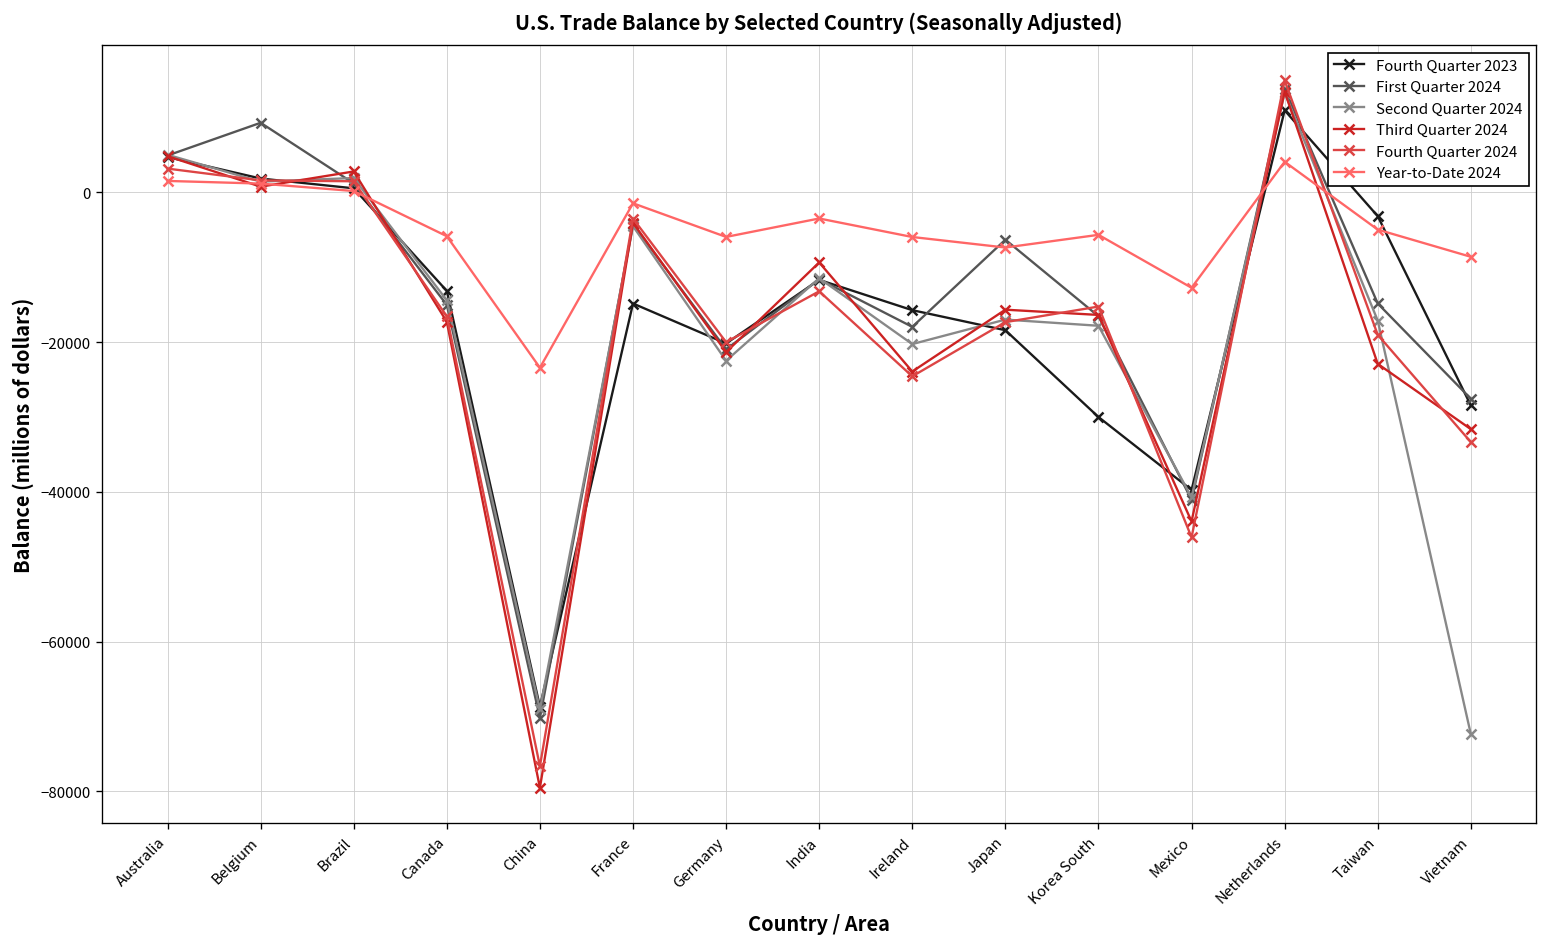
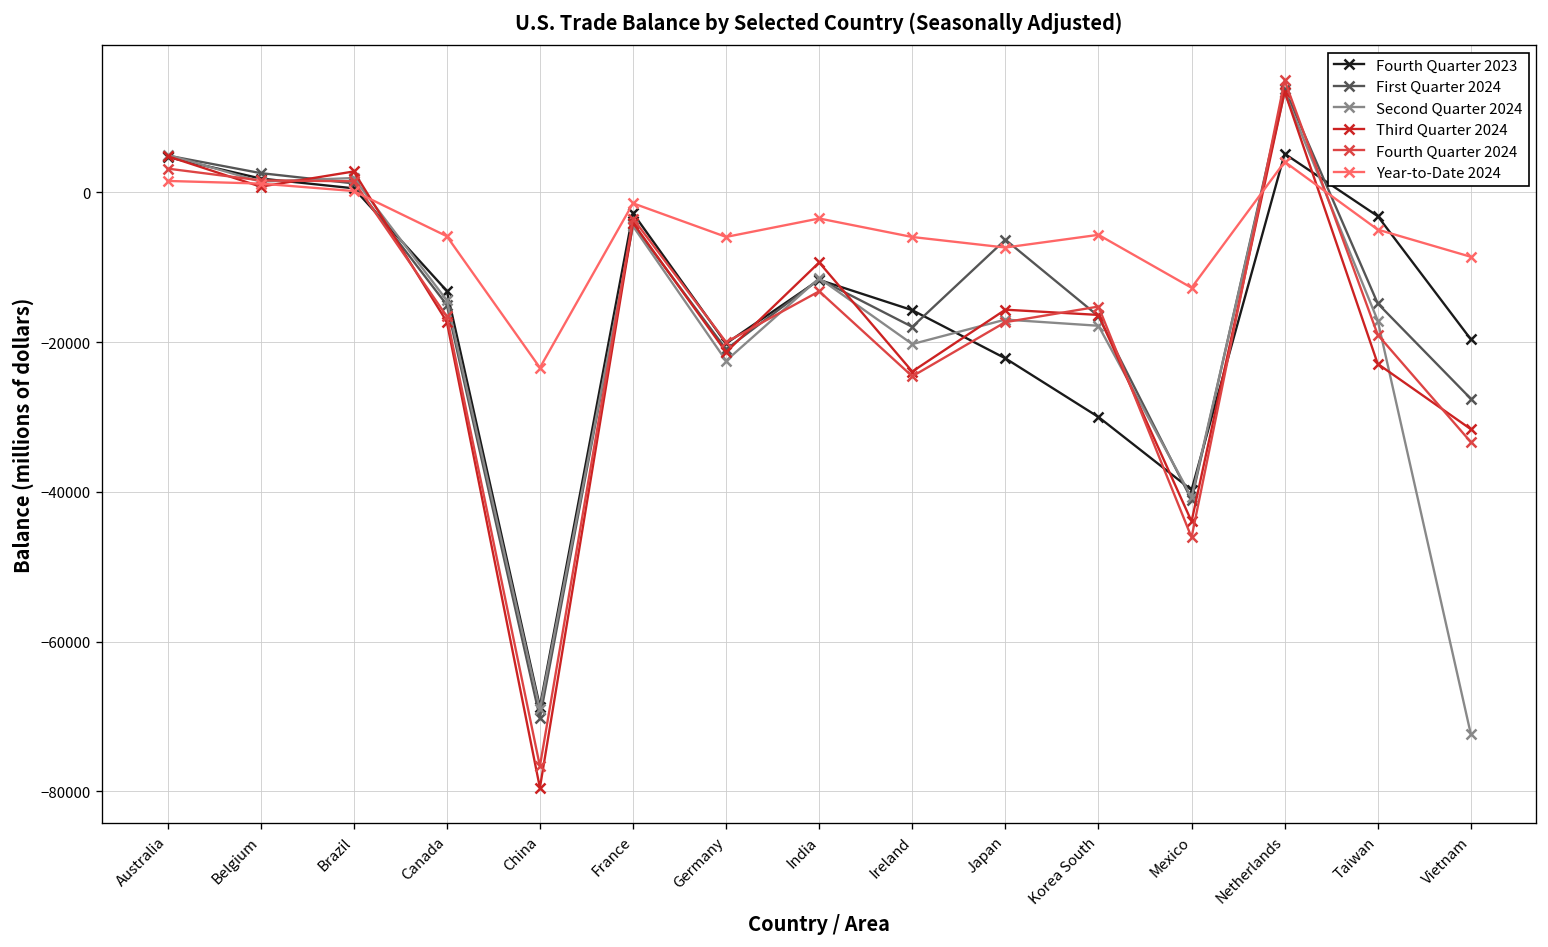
First Quarter 2024, Belgium: 9000 -> 3000
Fourth Quarter 2023, France: -15000 -> -3000
Fourth Quarter 2023, Japan: -18000 -> -22000
Fourth Quarter 2023, Netherlands: 11000 -> 5000
Fourth Quarter 2023, Vietnam: -28000 -> -20000
